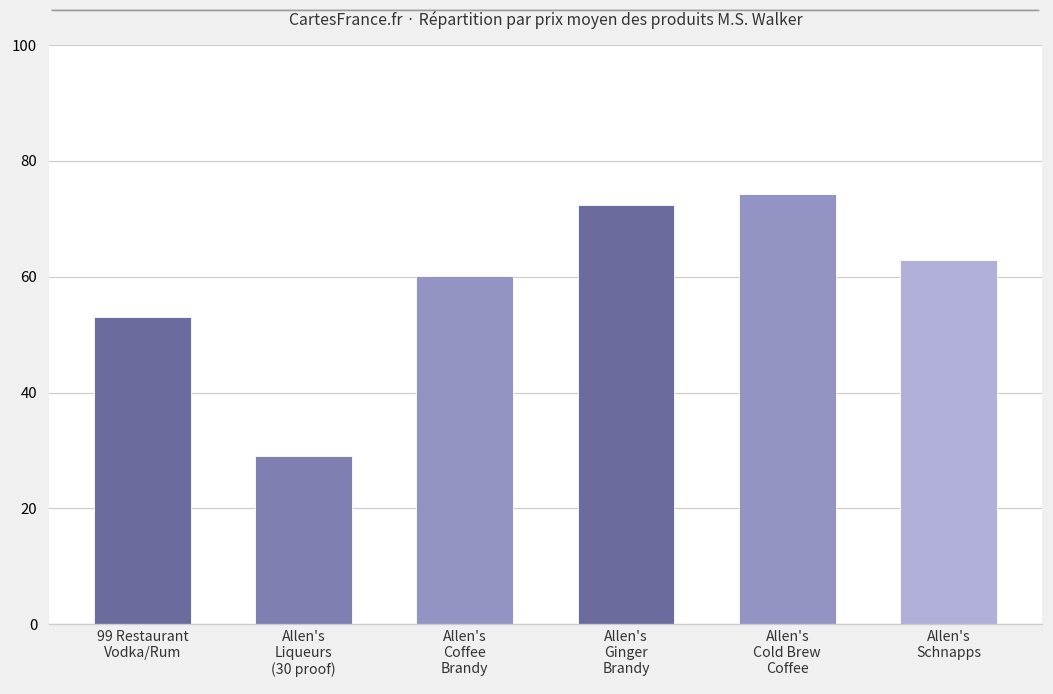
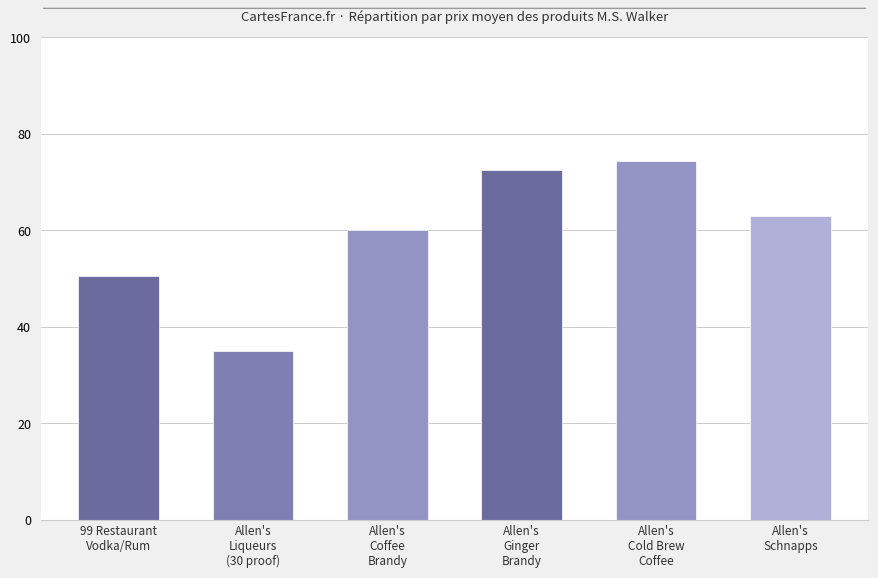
99 Restaurant Vodka/Rum: 53 -> 50
Allen's Liqueurs (30 proof): 29 -> 35
